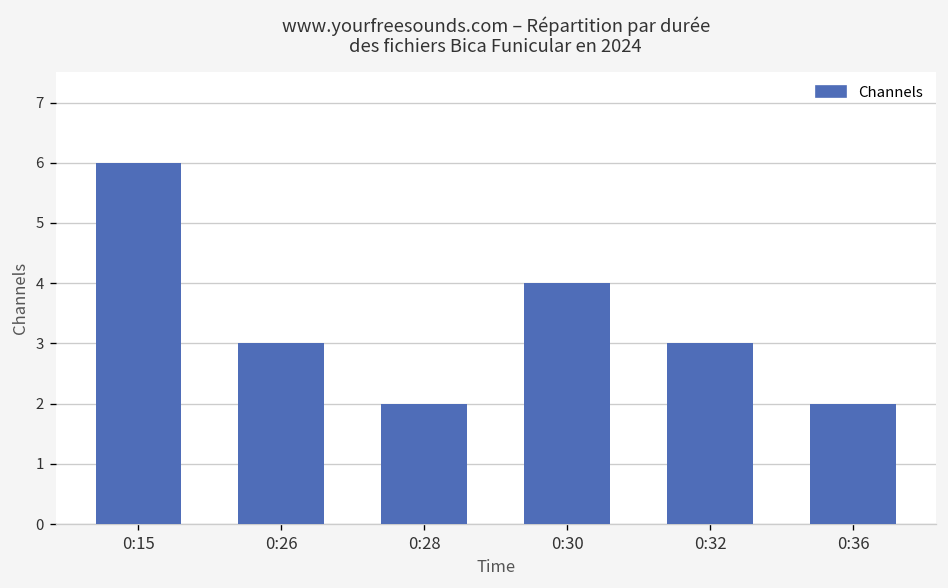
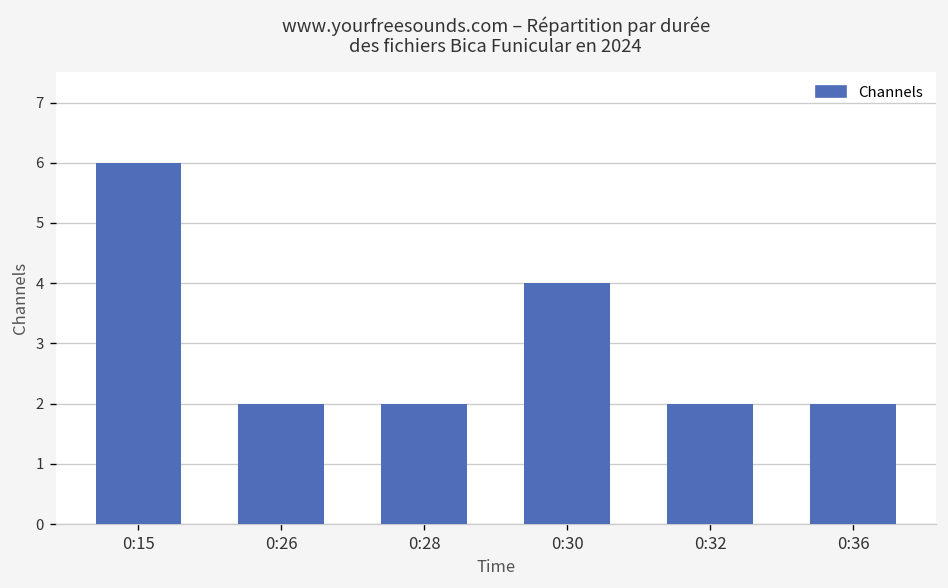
0:26: 3 -> 2
0:32: 3 -> 2
